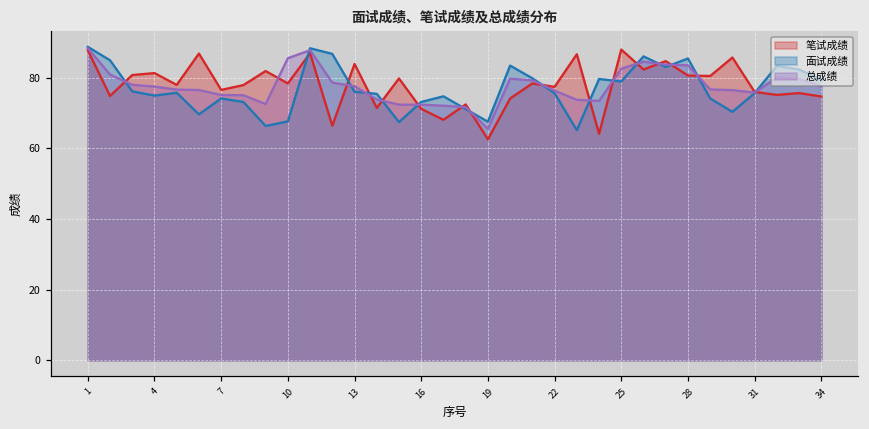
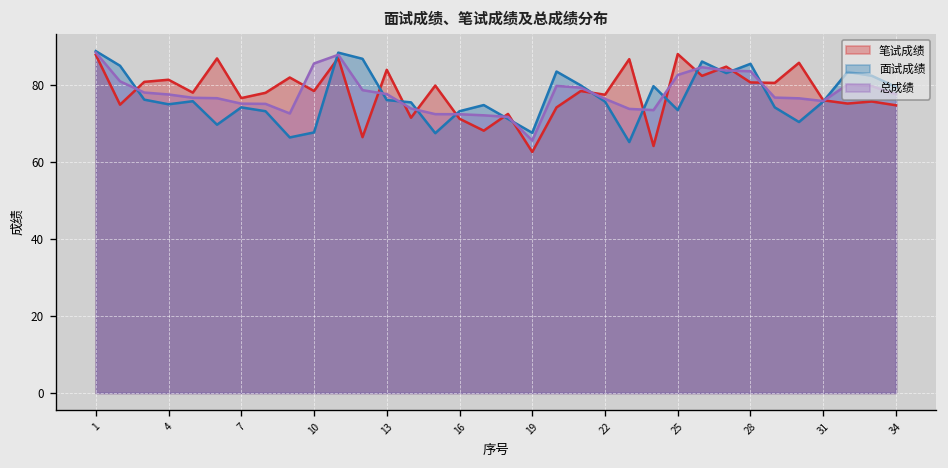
面试成绩, 25: 79 -> 73
